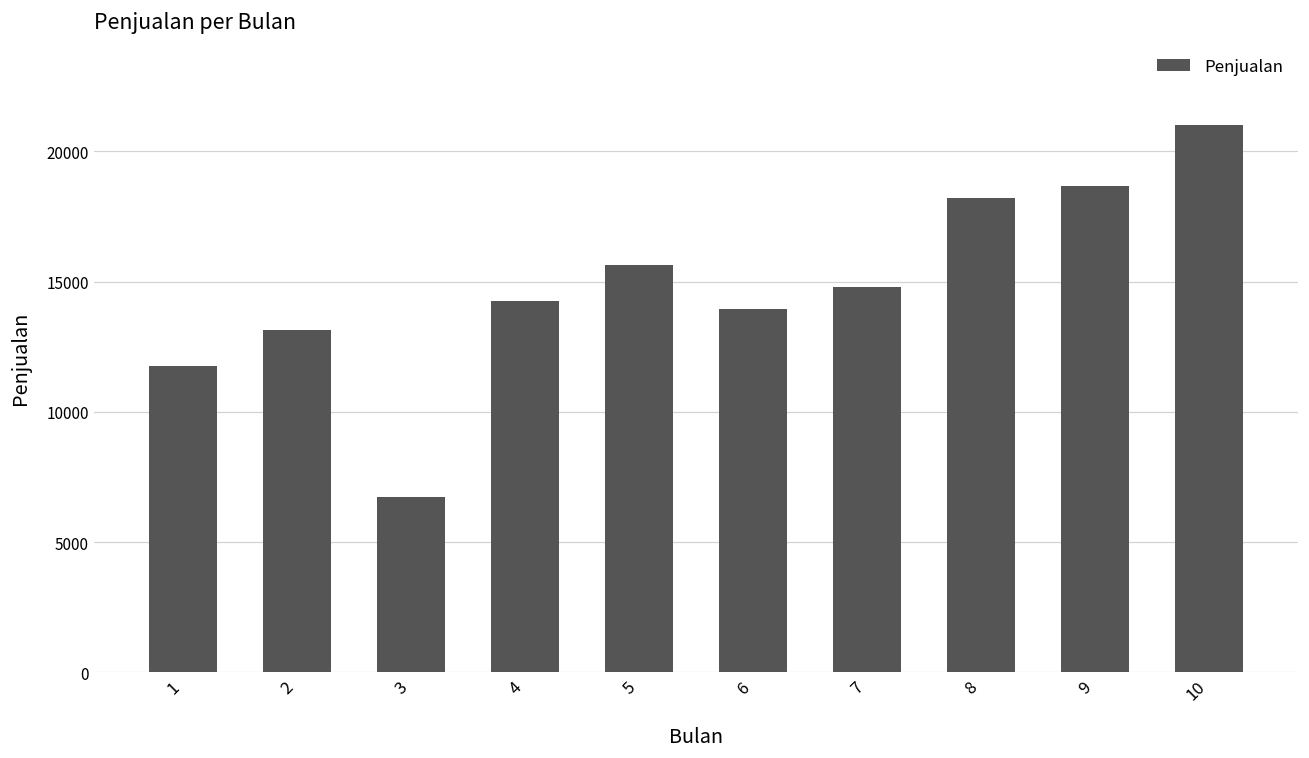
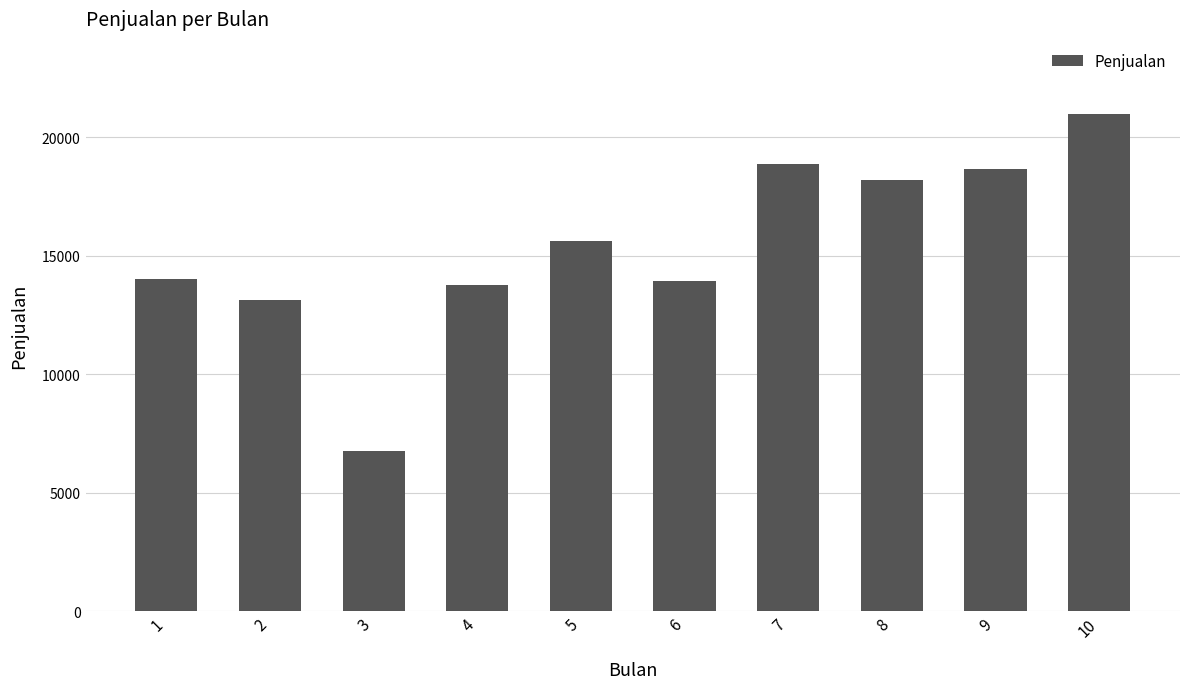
1: 11800 -> 14000
4: 14300 -> 13800
7: 14800 -> 18900
